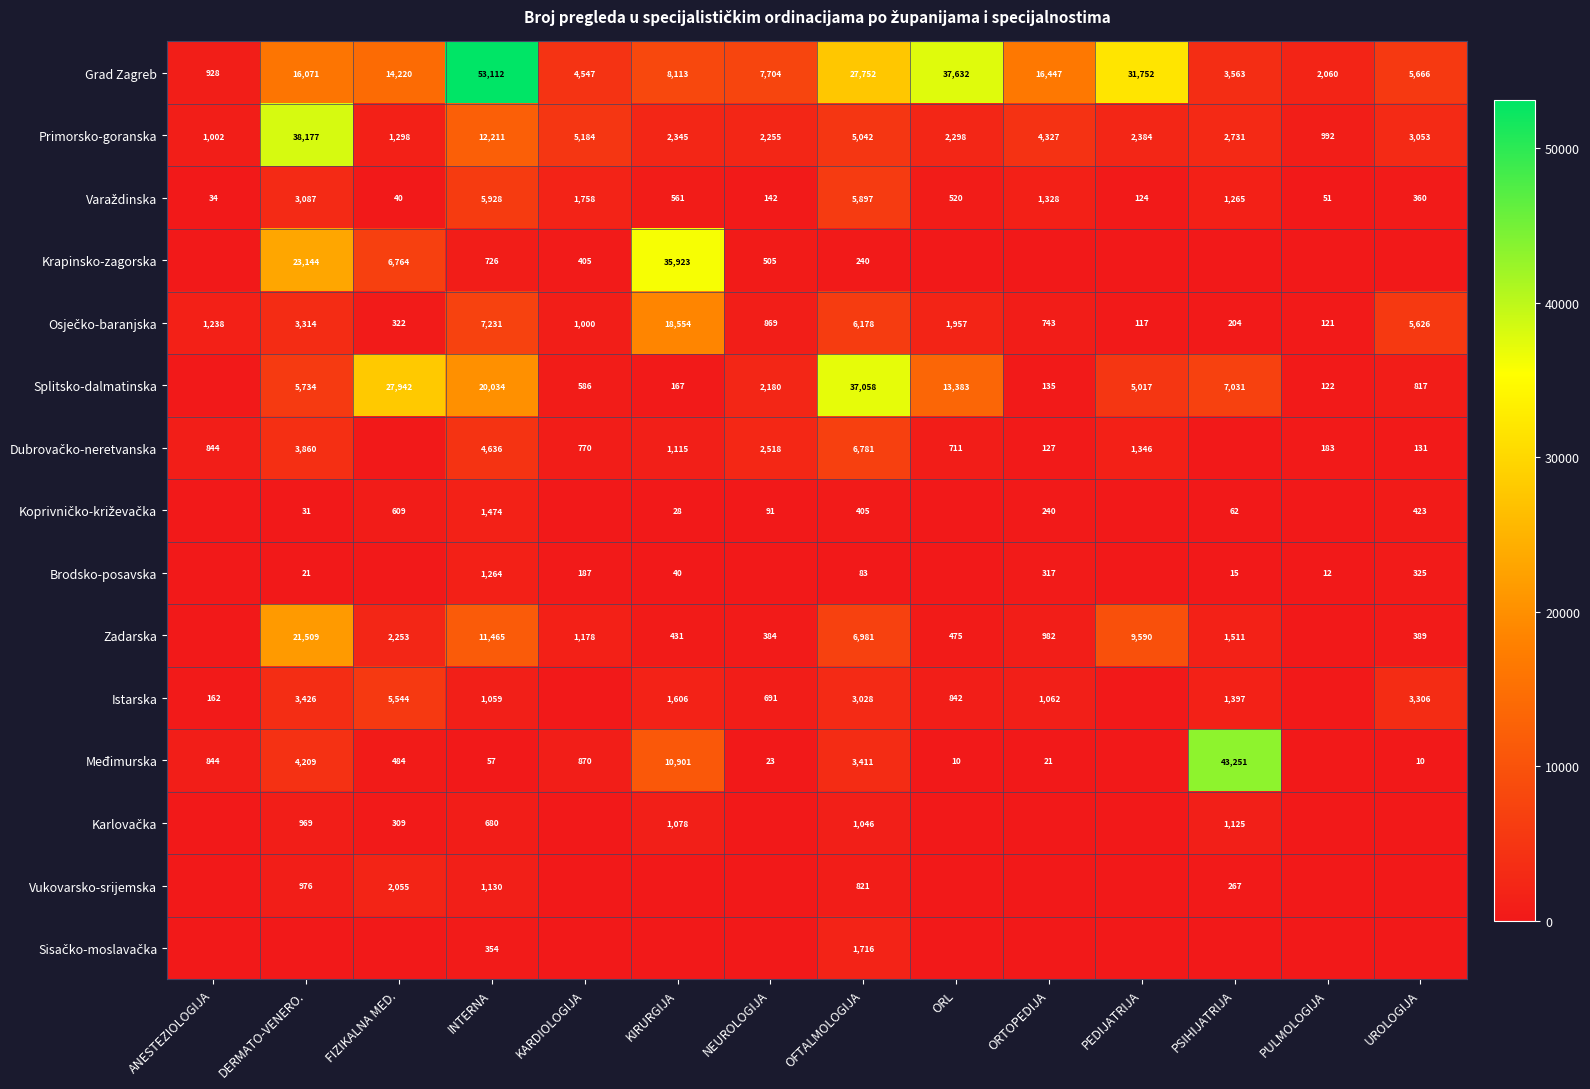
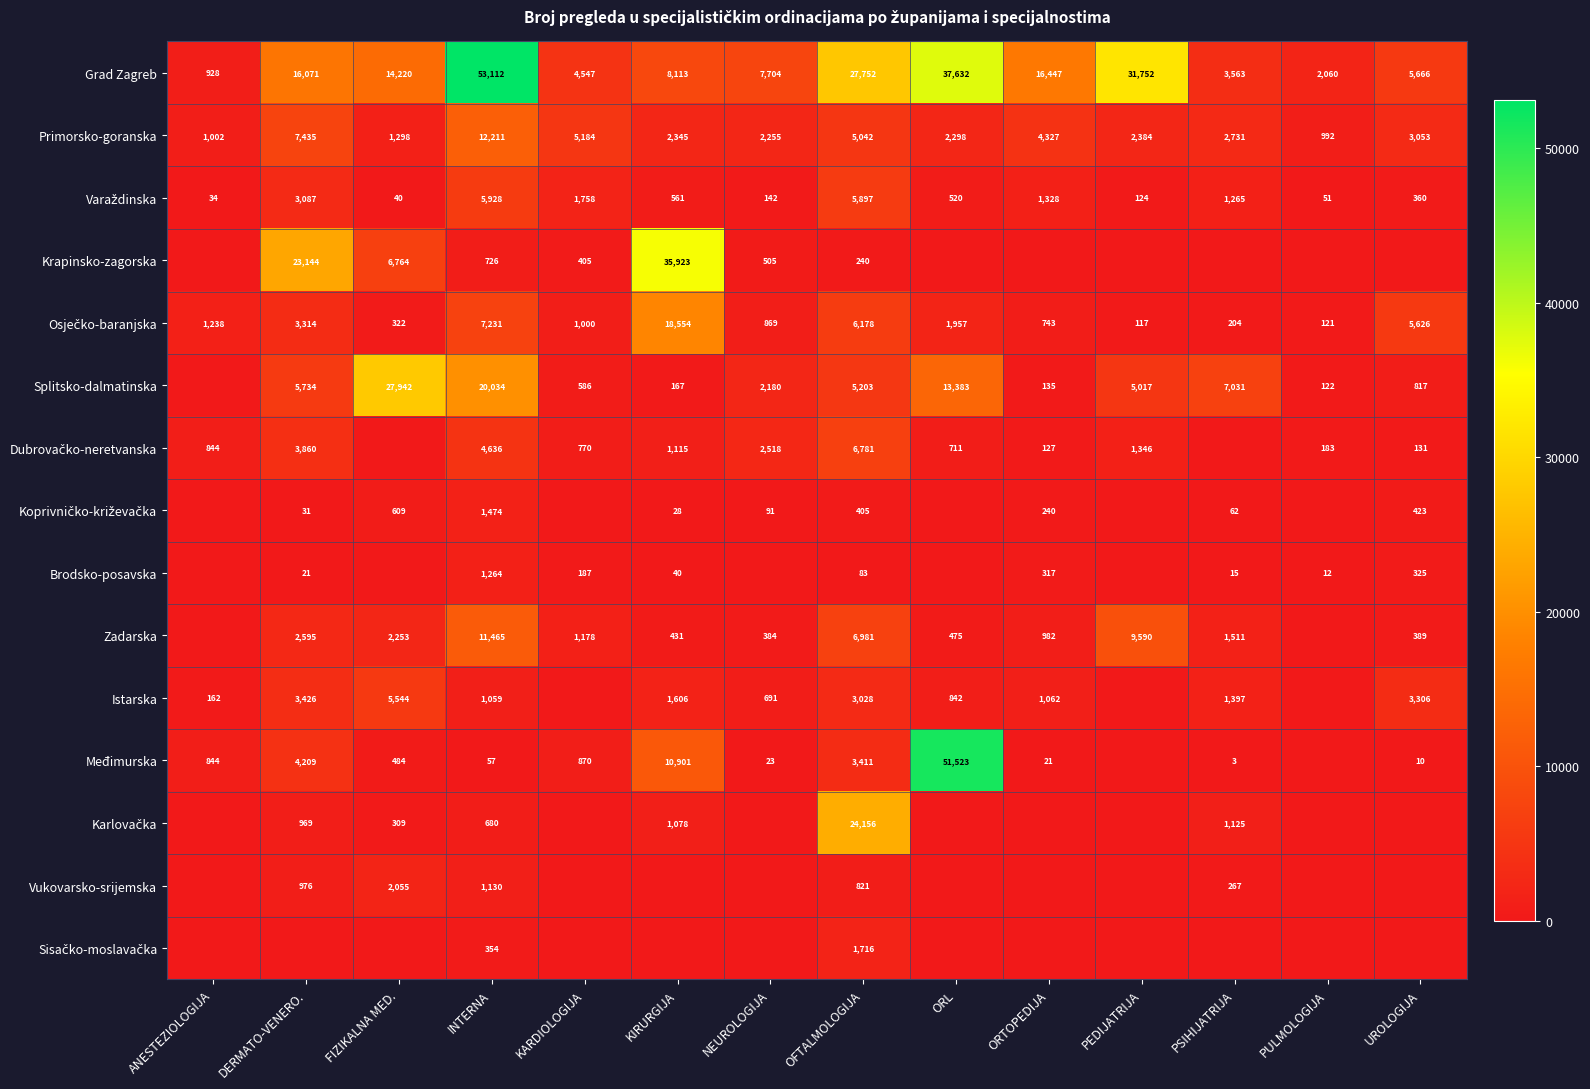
Primorsko-goranska, DERMATO-VENERO.: 38,177 -> 7,435
Splitsko-dalmatinska, OFTALMOLOGIJA: 37,058 -> 5,203
Zadarska, DERMATO-VENERO.: 21,509 -> 2,595
Međimurska, ORL: 10 -> 51,523
Međimurska, PSIHIJATRIJA: 43,251 -> 3
Karlovačka, OFTALMOLOGIJA: 1,046 -> 24,156
